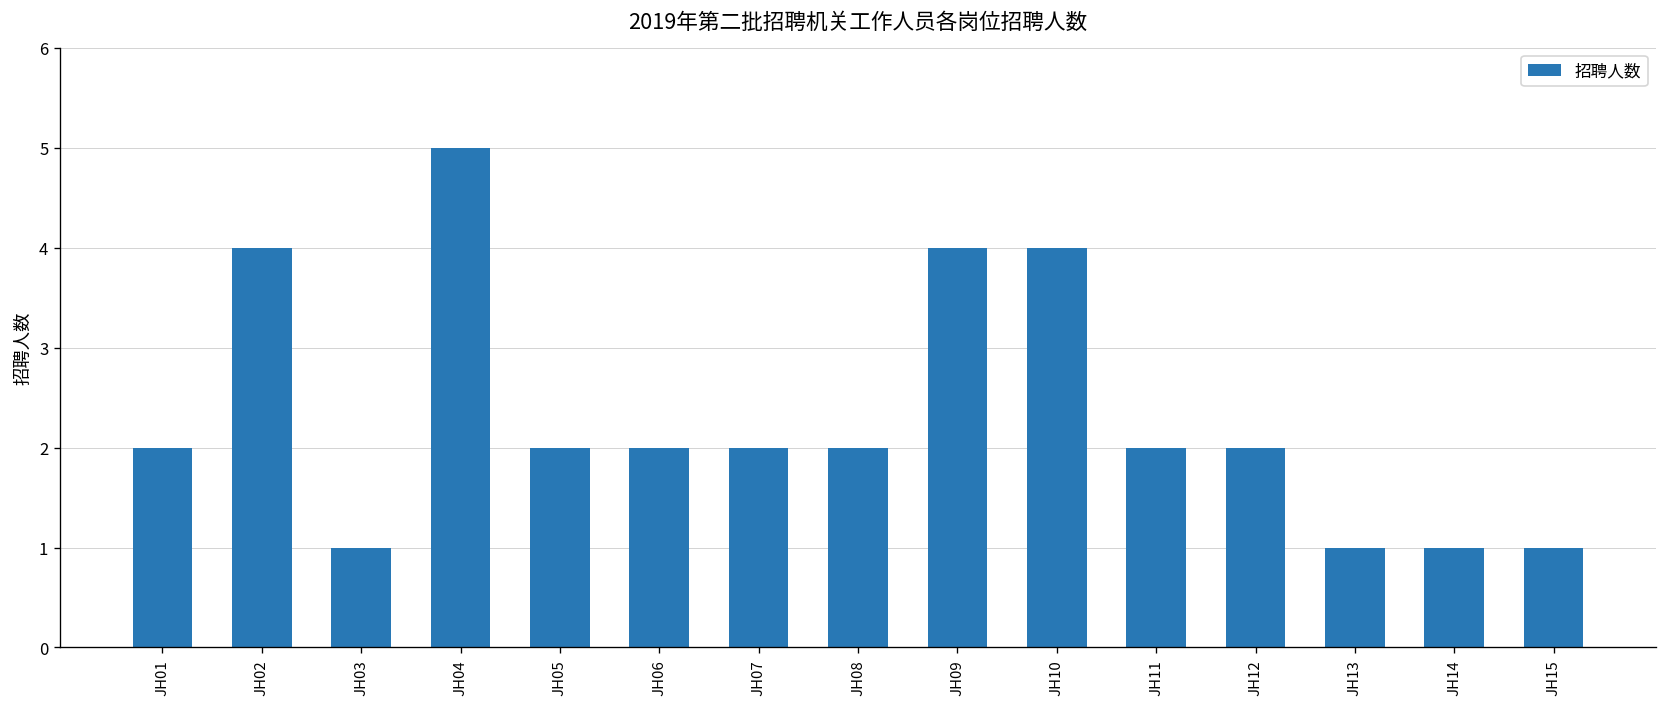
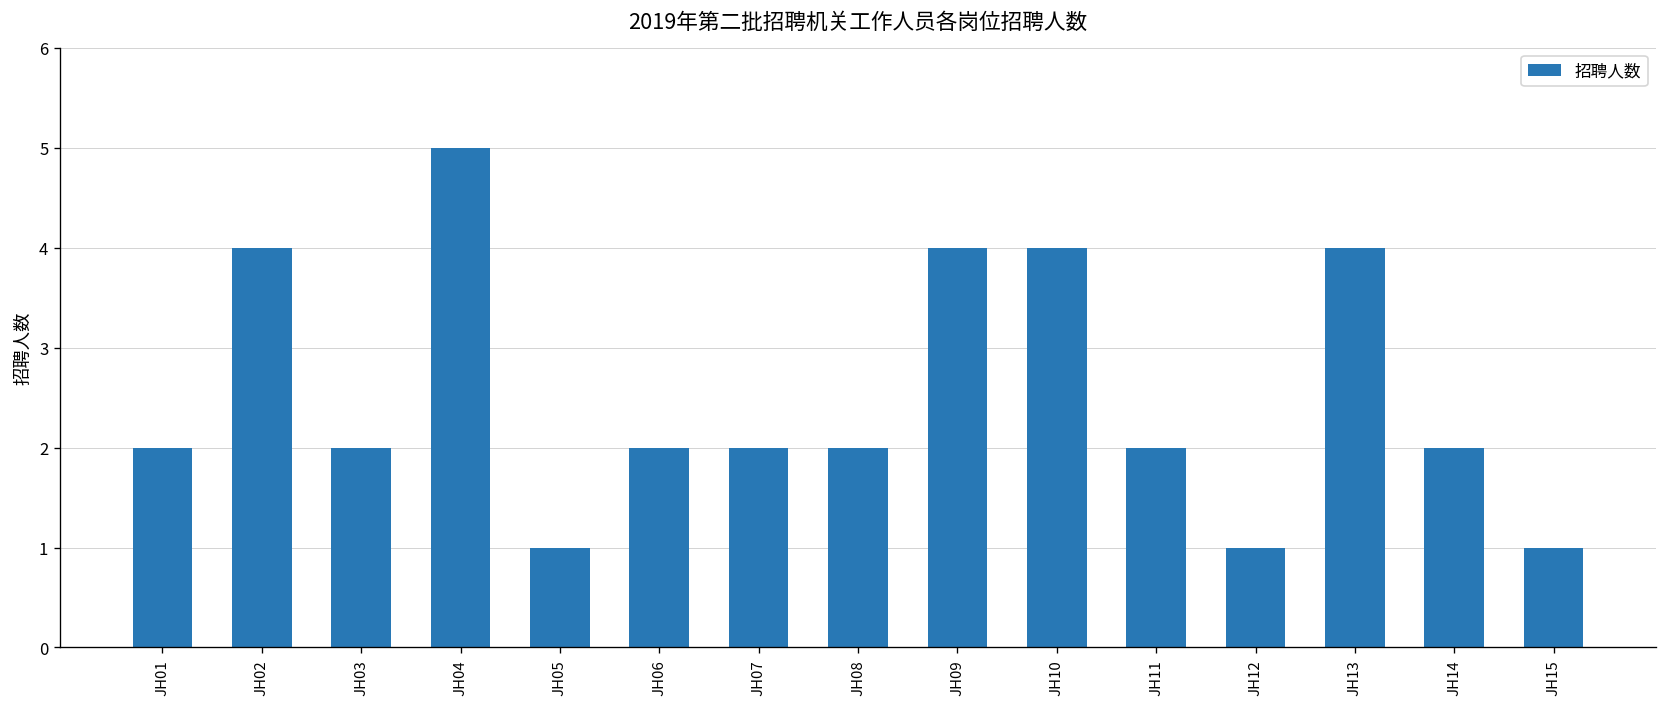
JH03: 1 -> 2
JH05: 2 -> 1
JH12: 2 -> 1
JH13: 1 -> 4
JH14: 1 -> 2
